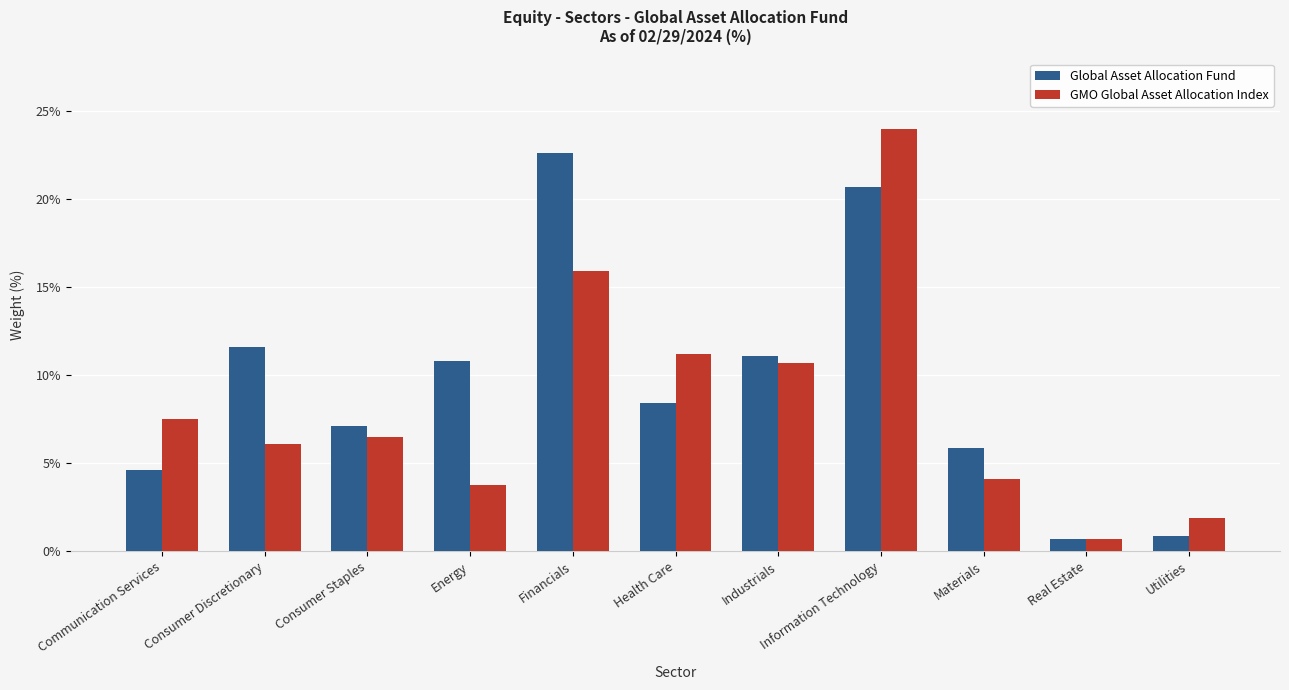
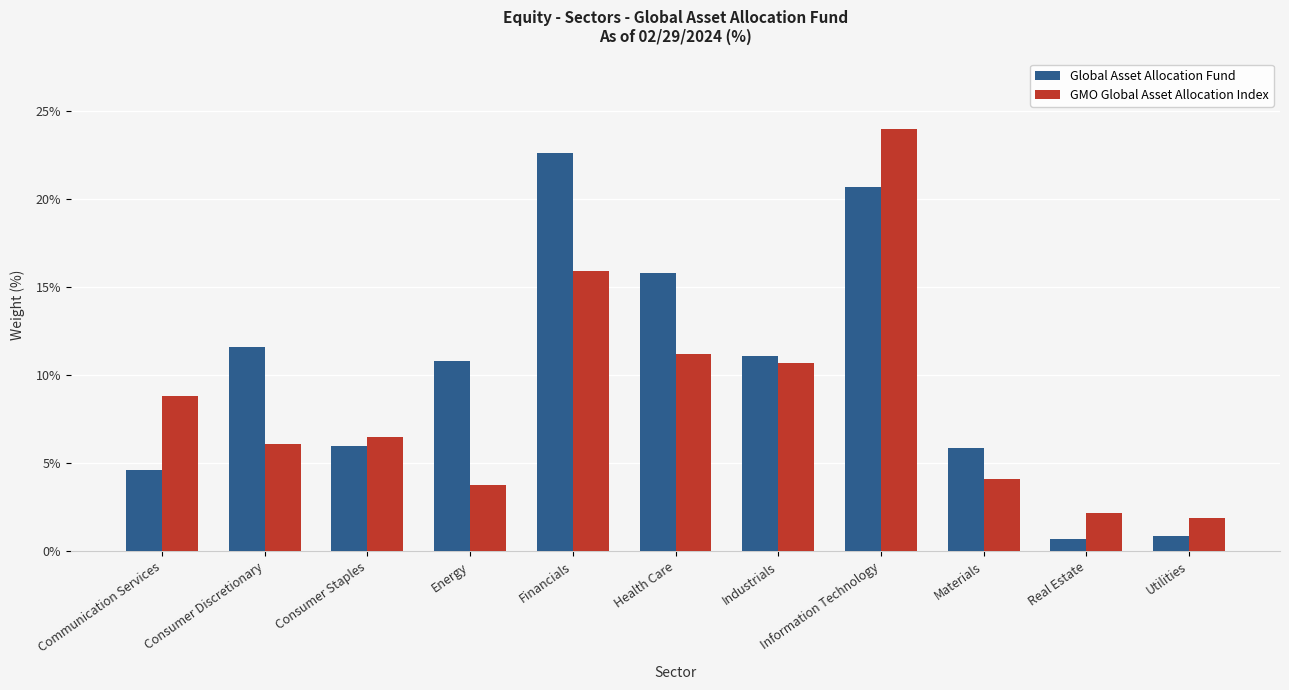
GMO Global Asset Allocation Index, Communication Services: 7.5% -> 8.8%
Global Asset Allocation Fund, Consumer Staples: 7.1% -> 6.0%
Global Asset Allocation Fund, Health Care: 8.4% -> 15.8%
GMO Global Asset Allocation Index, Real Estate: 0.7% -> 2.2%
